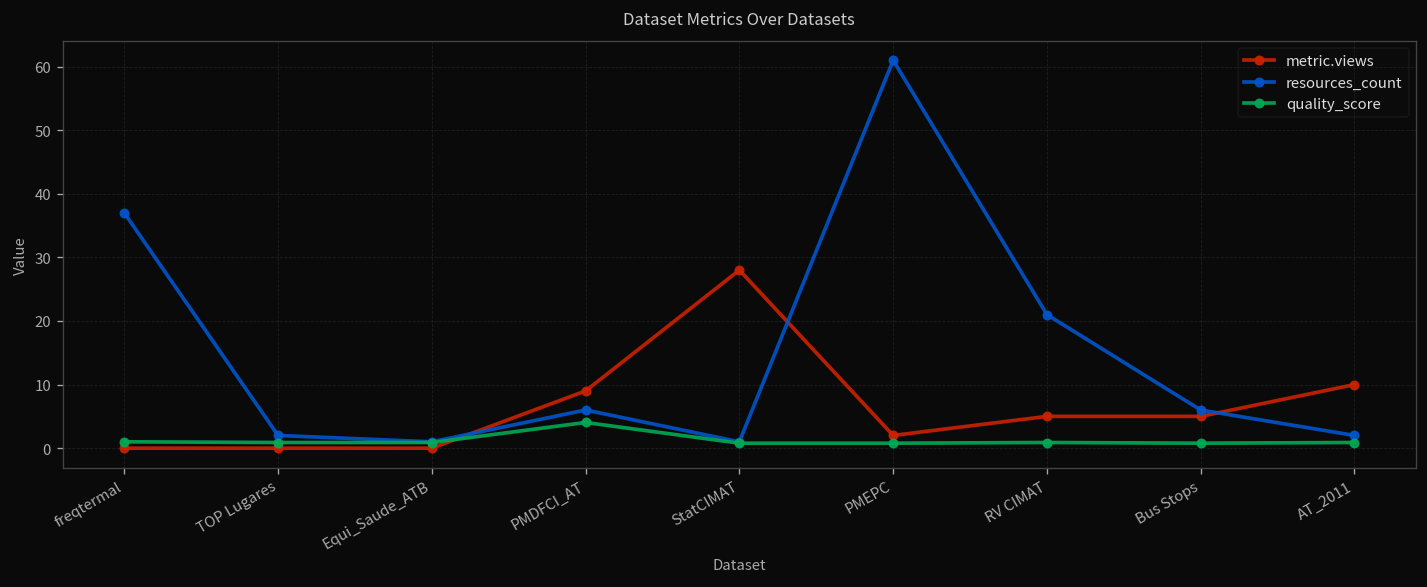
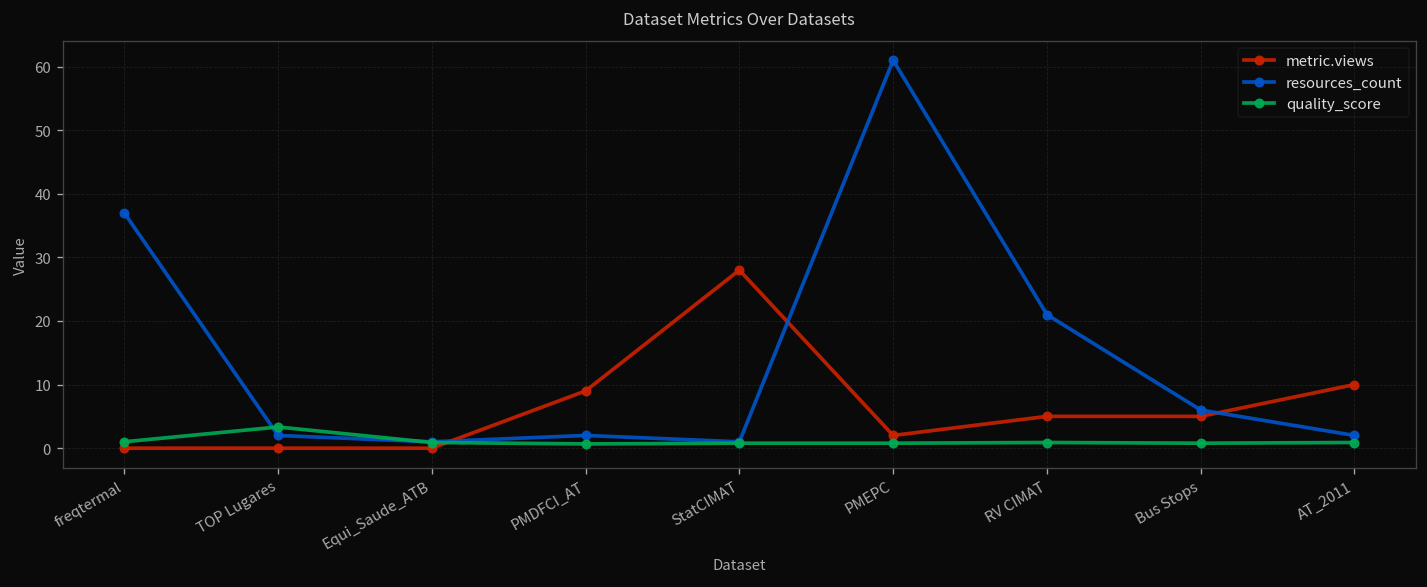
quality_score, TOP Lugares: 1 -> 3
resources_count, PMDFCI_AT: 6 -> 2
quality_score, PMDFCI_AT: 4 -> 1
